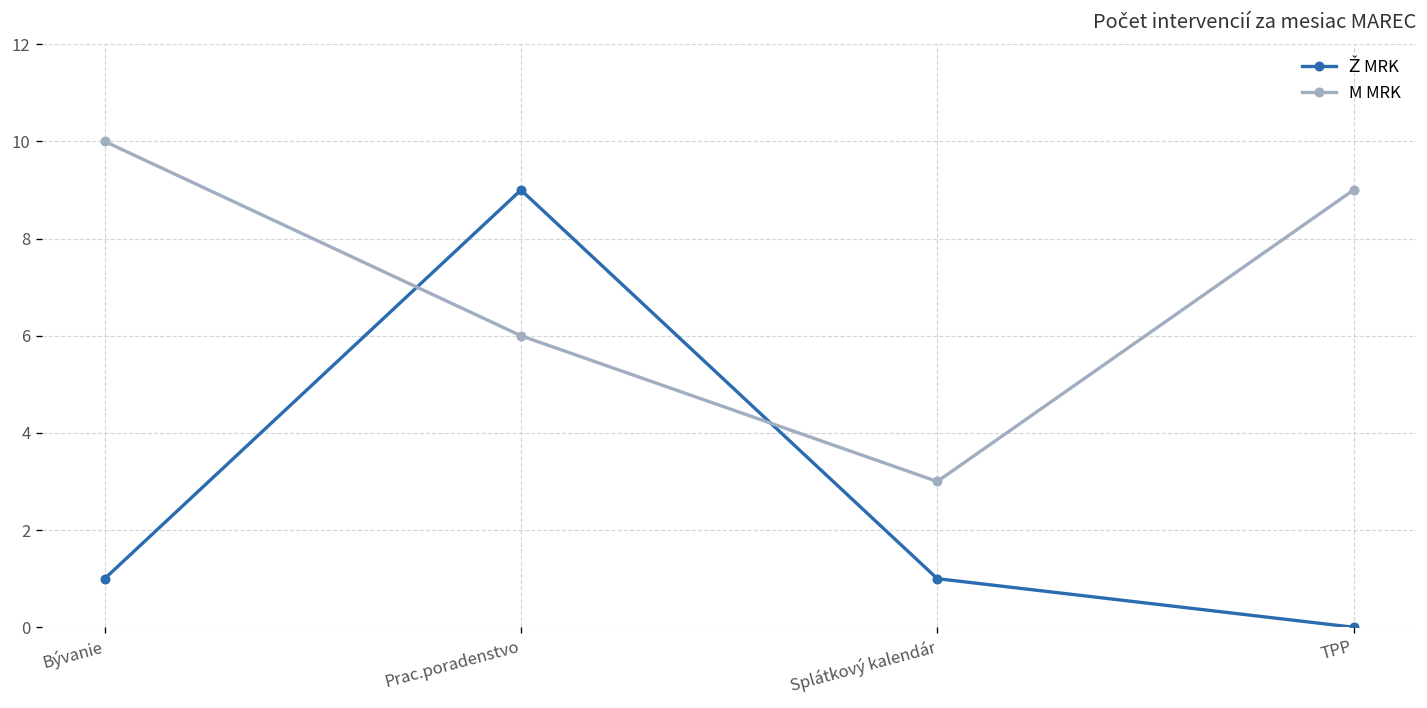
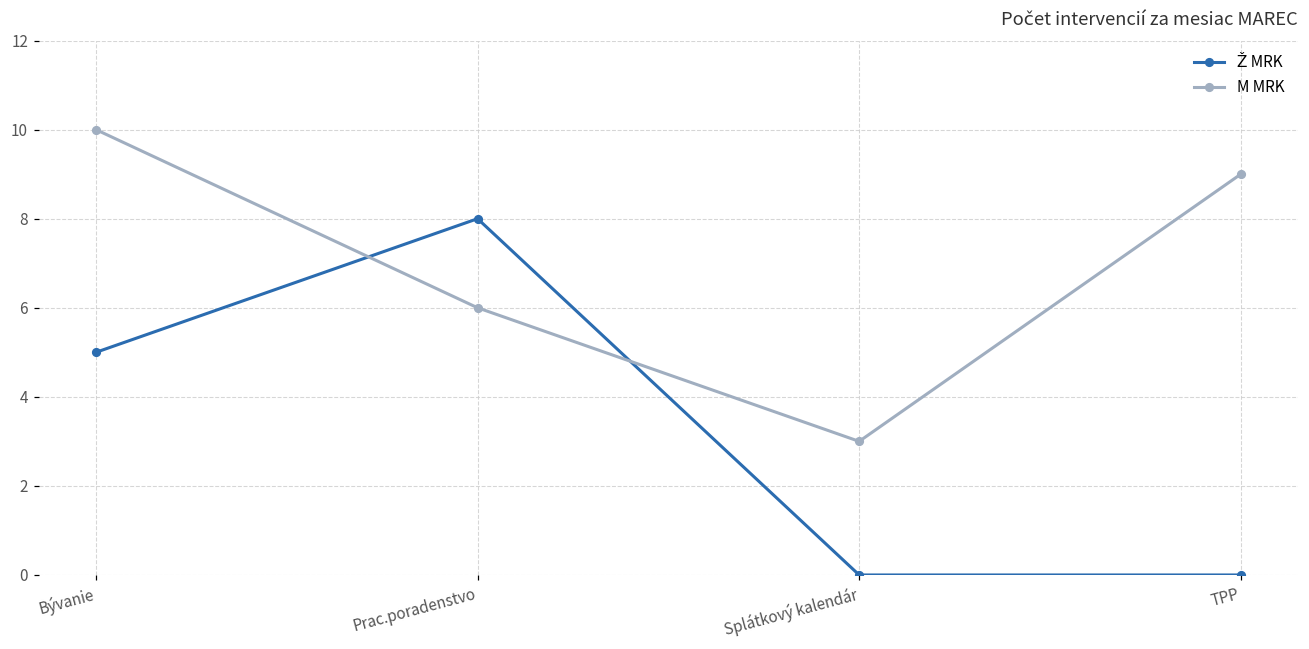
Ž MRK, Bývanie: 1 -> 5
Ž MRK, Prac.poradenstvo: 9 -> 8
Ž MRK, Splátkový kalendár: 1 -> 0
